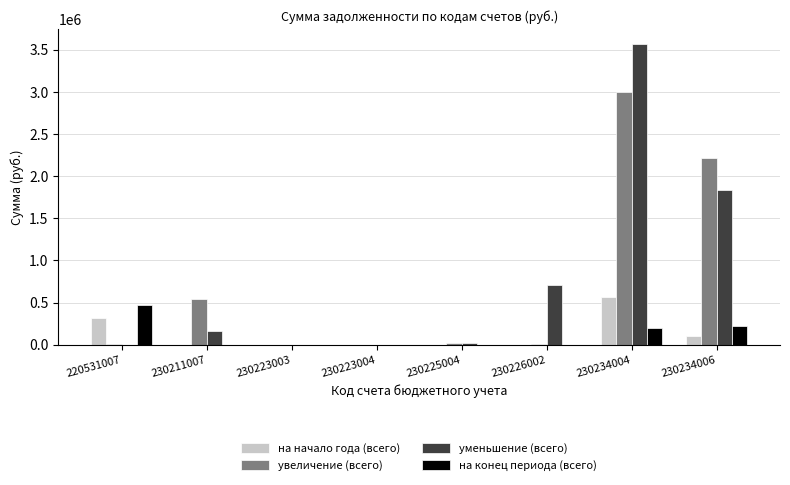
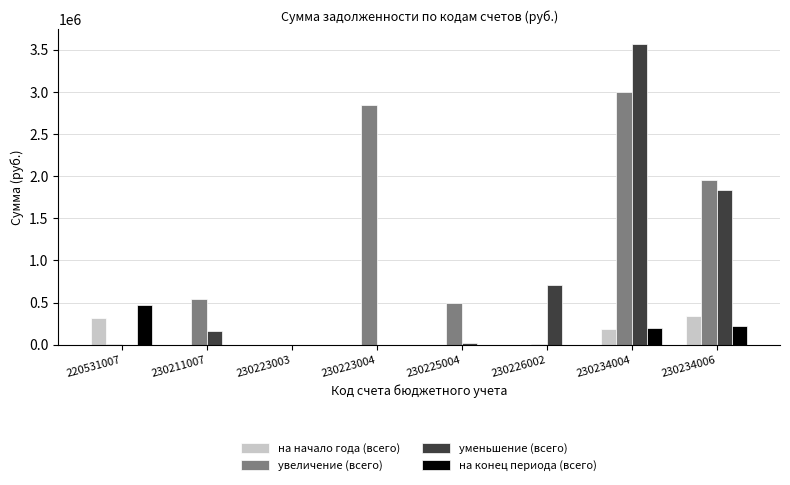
увеличение (всего), 230223004: 0 -> 2800000
увеличение (всего), 230225004: 0 -> 500000
на начало года (всего), 230234004: 600000 -> 200000
на начало года (всего), 230234006: 100000 -> 300000
увеличение (всего), 230234006: 2200000 -> 2000000
